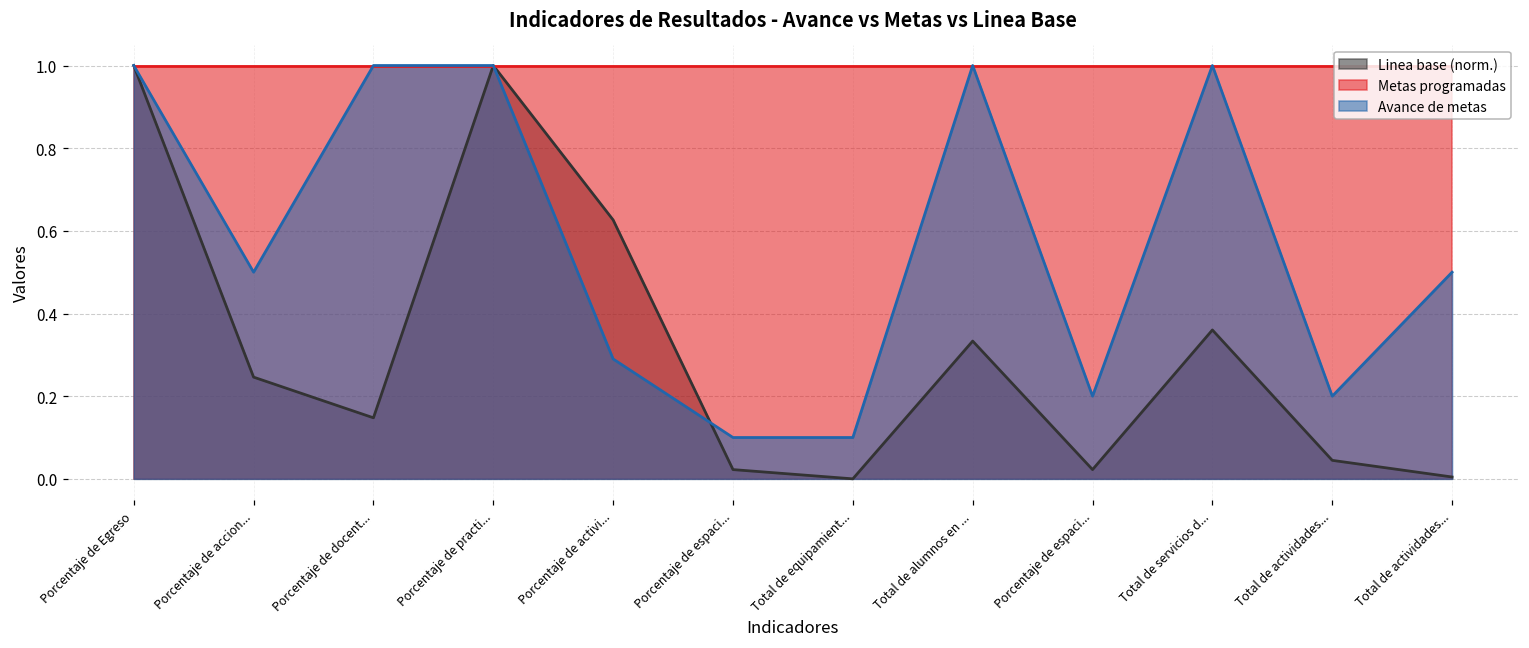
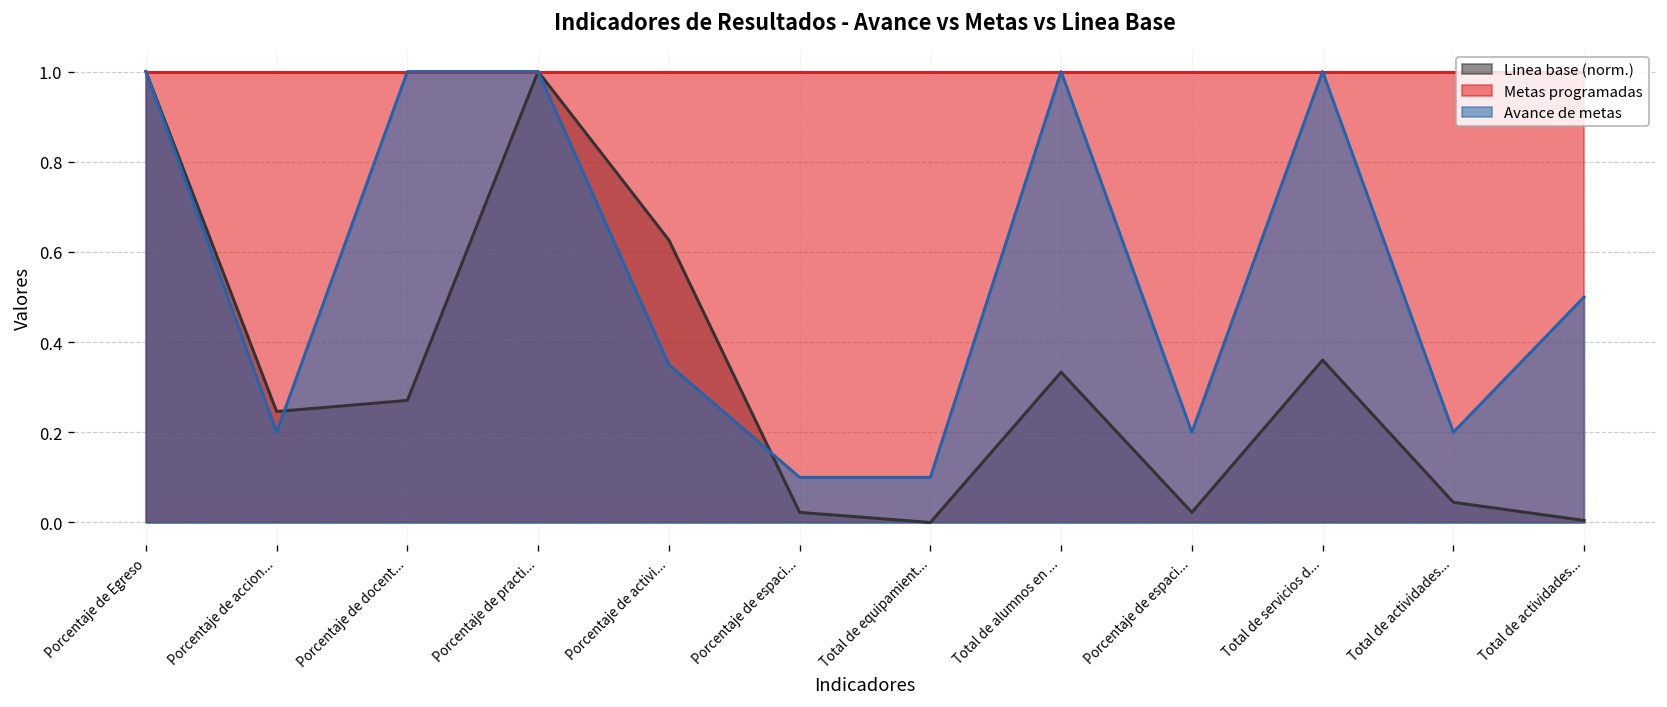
Avance de metas, Porcentaje de accion...: 0.5 -> 0.2
Linea base (norm.), Porcentaje de docent...: 0.15 -> 0.27
Avance de metas, Porcentaje de activi...: 0.29 -> 0.35
